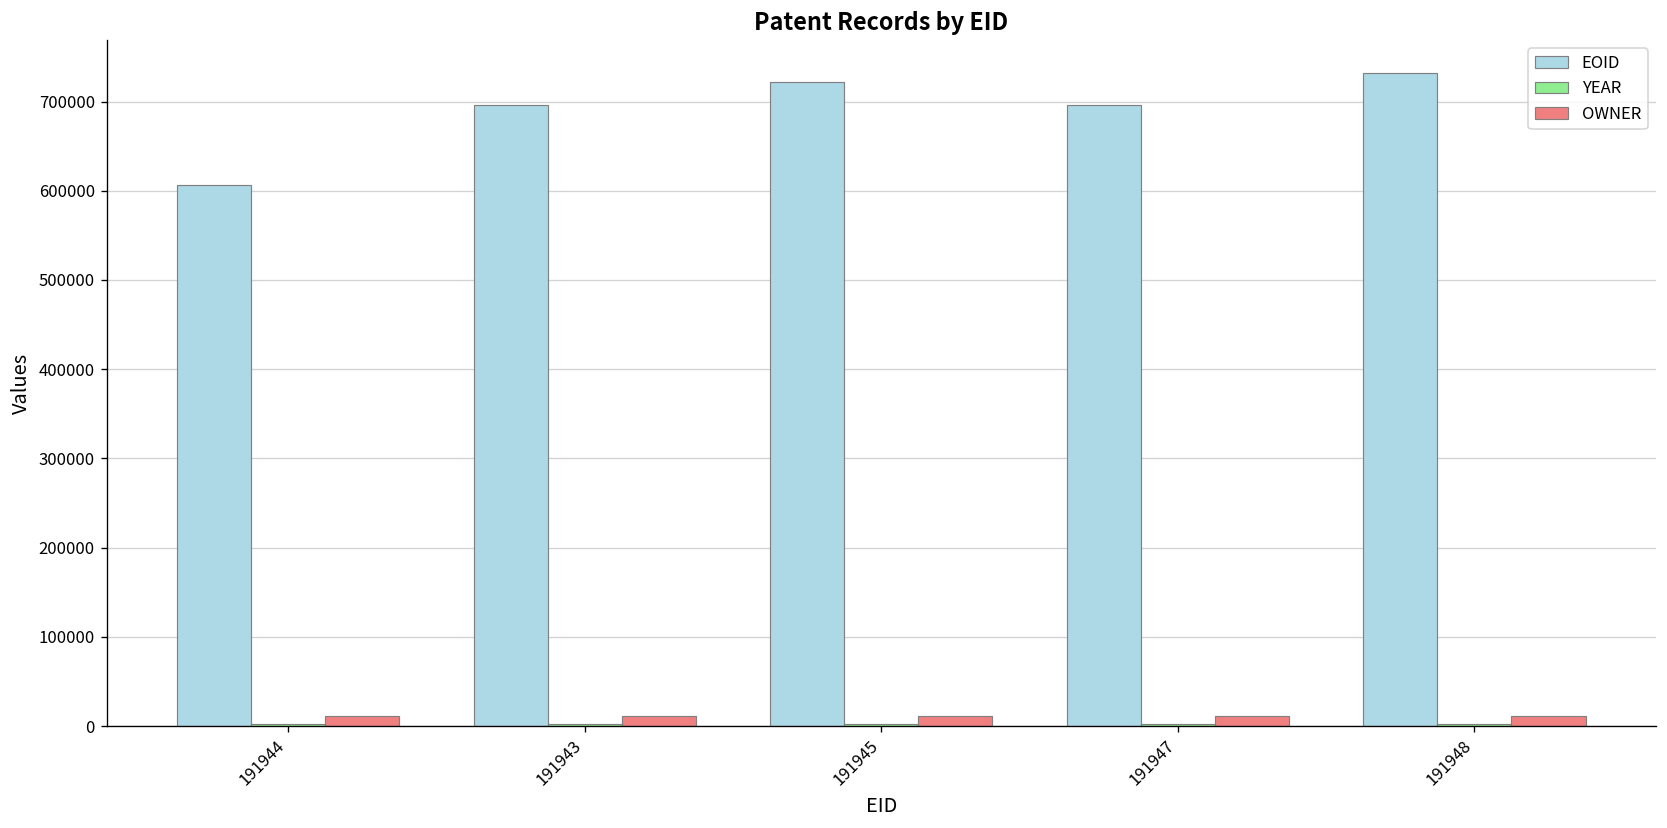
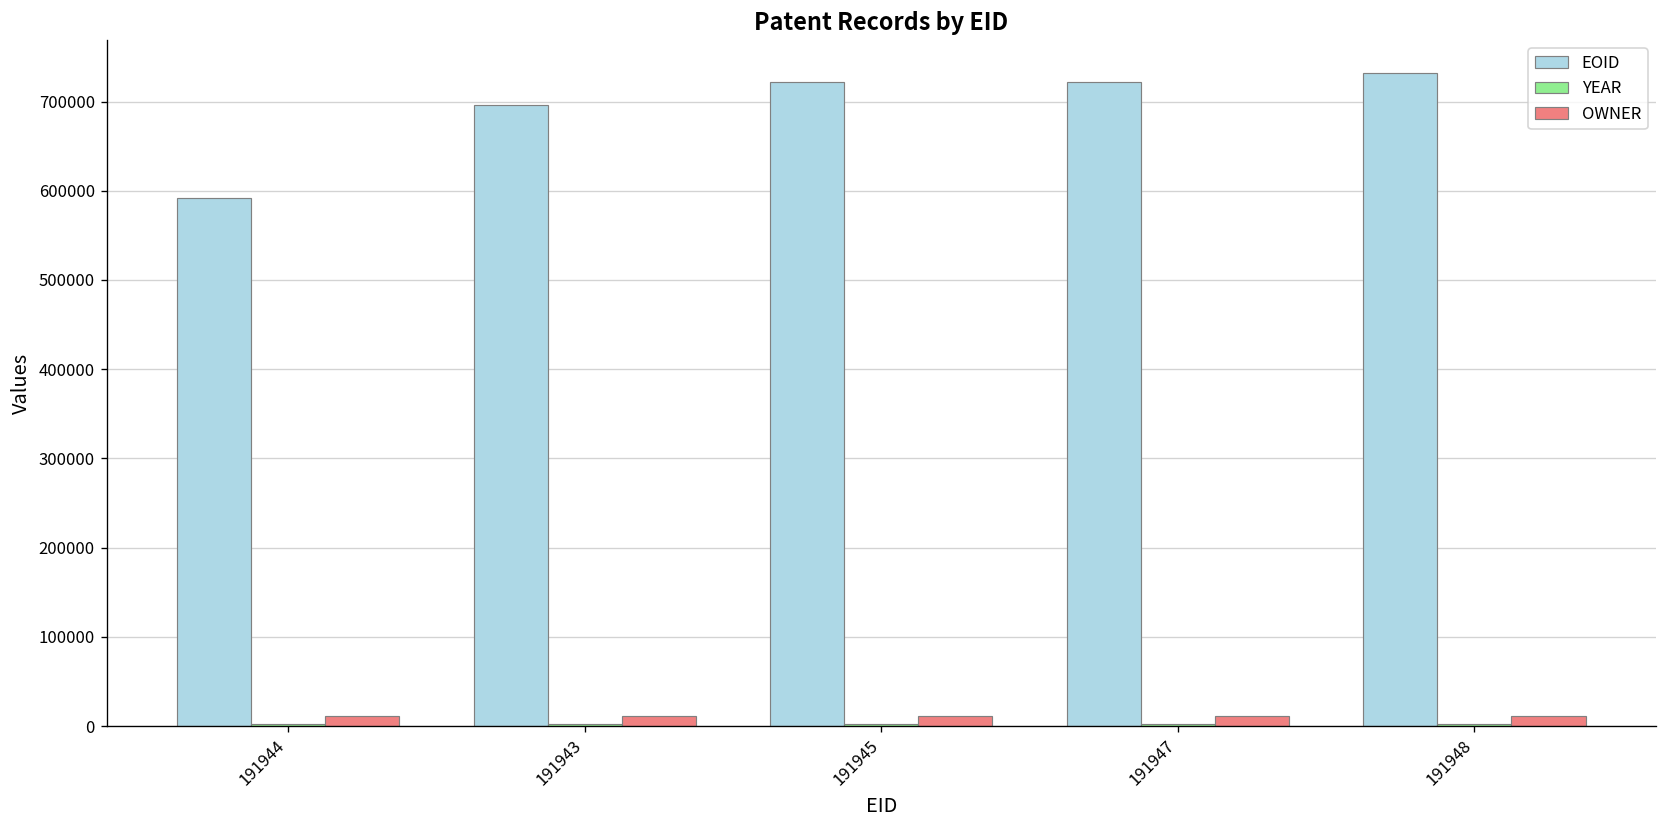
EOID, 191944: 610000 -> 590000
EOID, 191947: 700000 -> 720000
